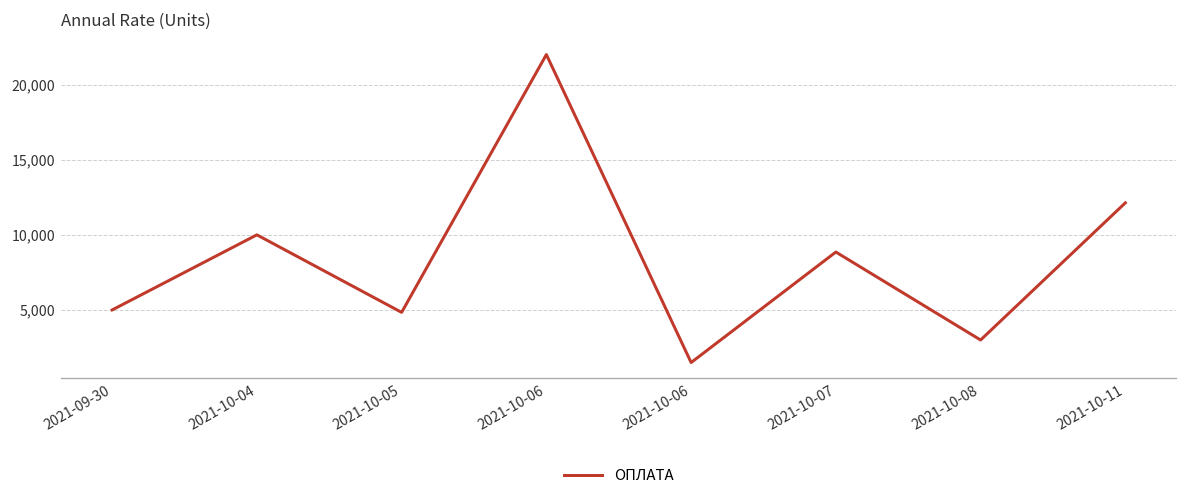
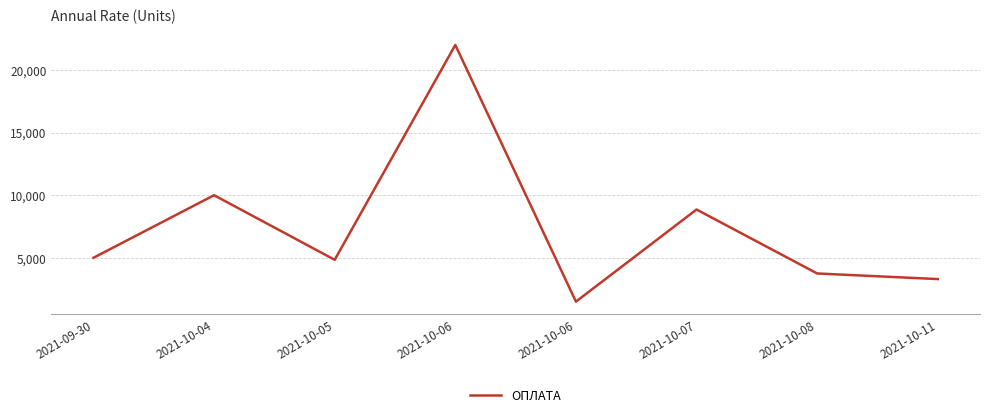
2021-10-08: 3,000 -> 3,700
2021-10-11: 12,100 -> 3,300
